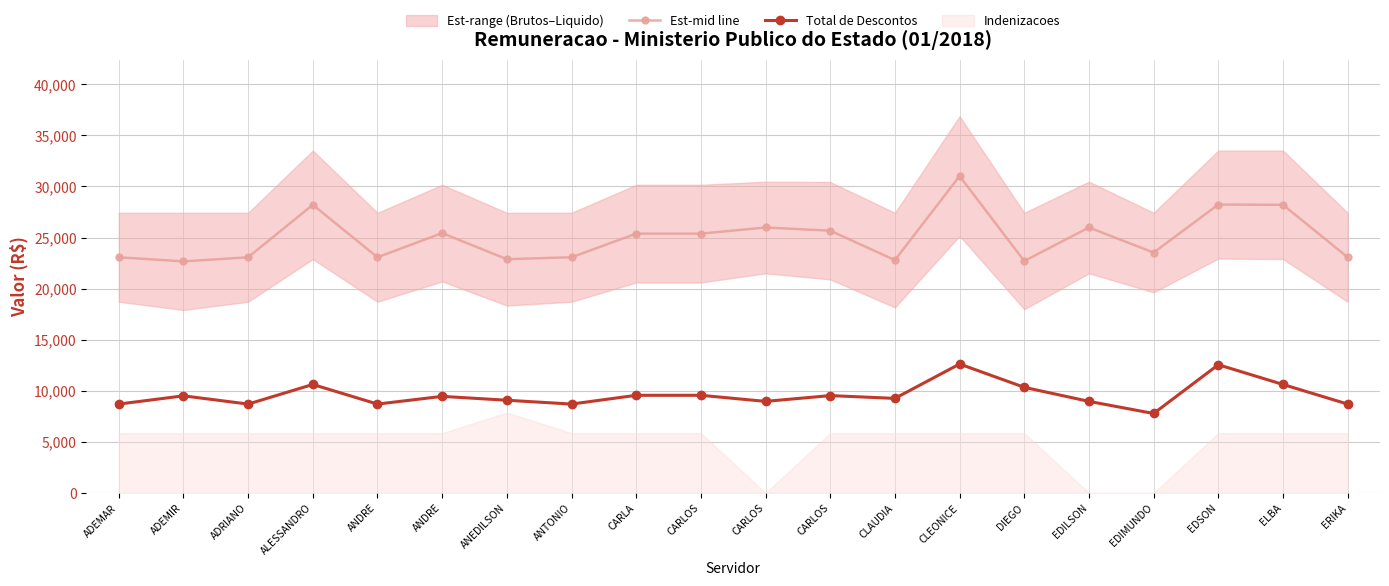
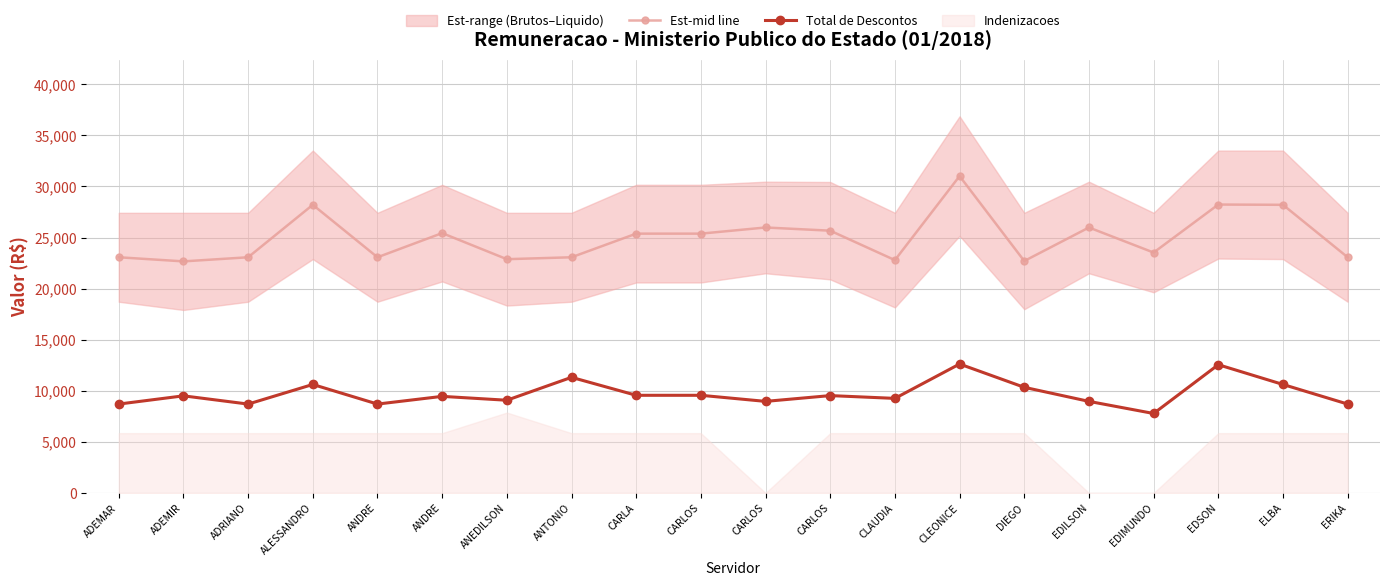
Total de Descontos, ANTONIO: 8,700 -> 11,300
